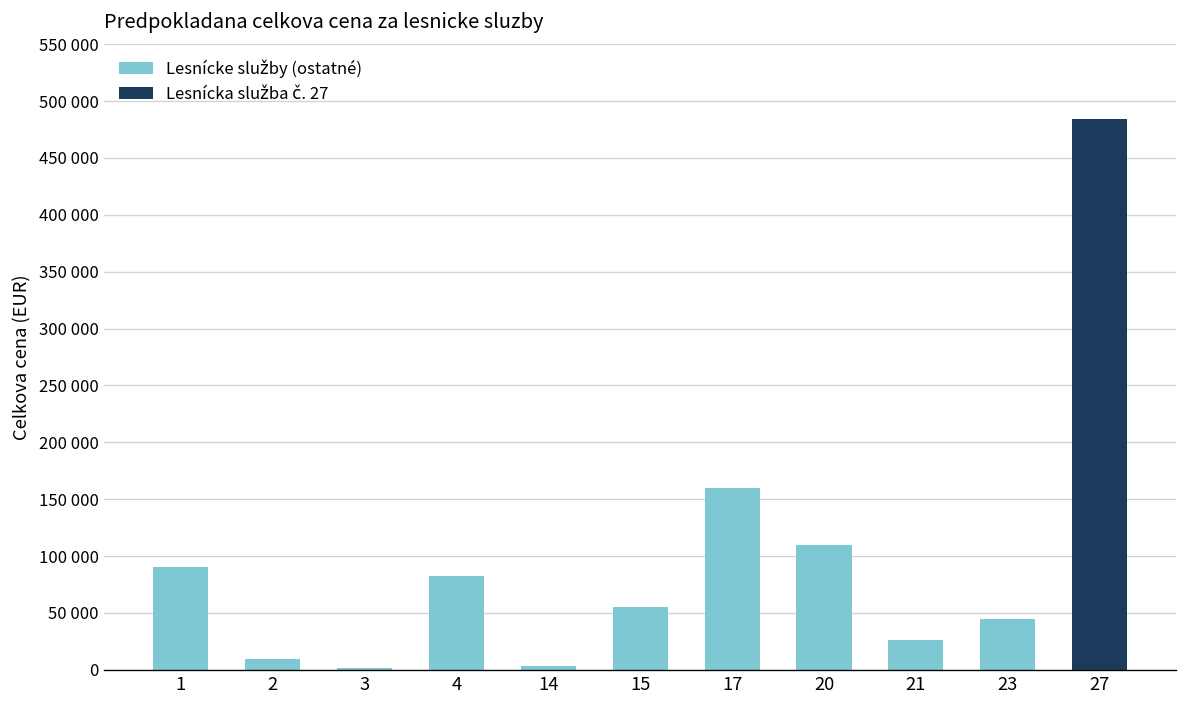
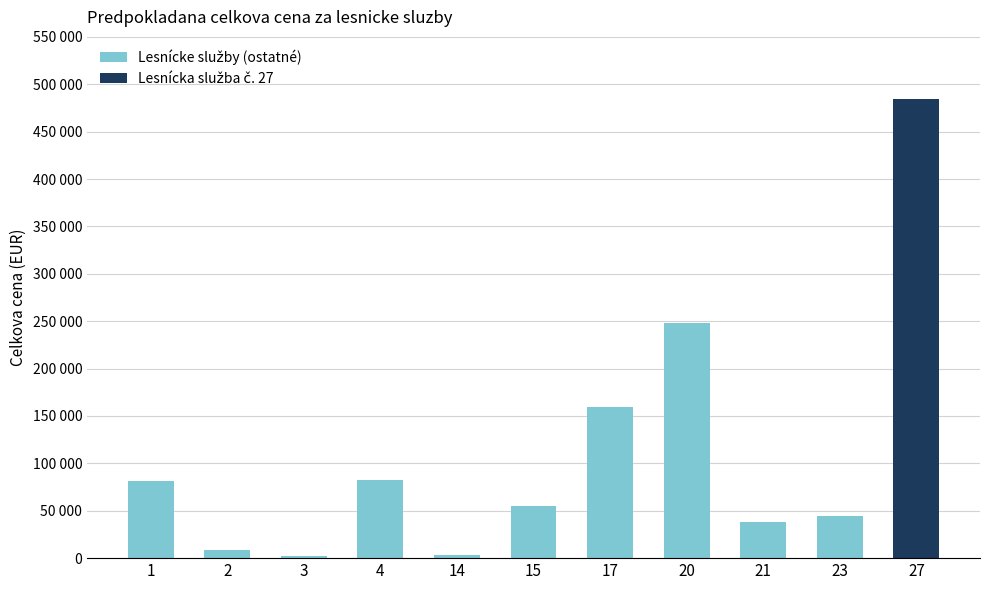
Lesnícke služby (ostatné), 1: 90000 -> 80000
Lesnícke služby (ostatné), 20: 110000 -> 250000
Lesnícke služby (ostatné), 21: 30000 -> 40000
